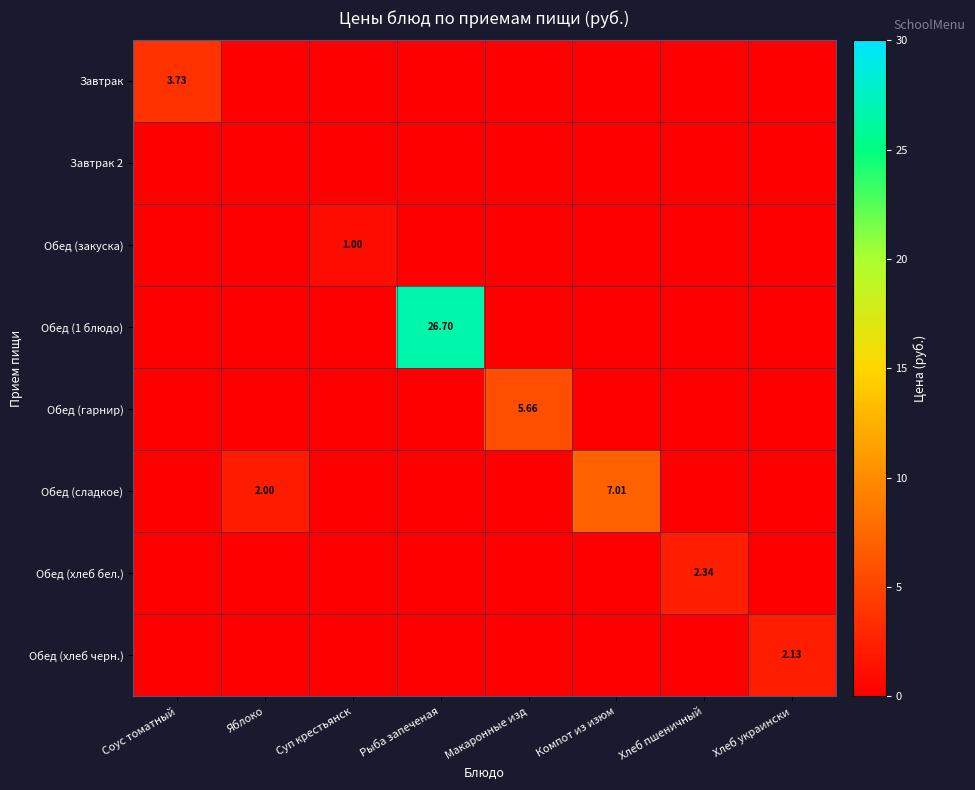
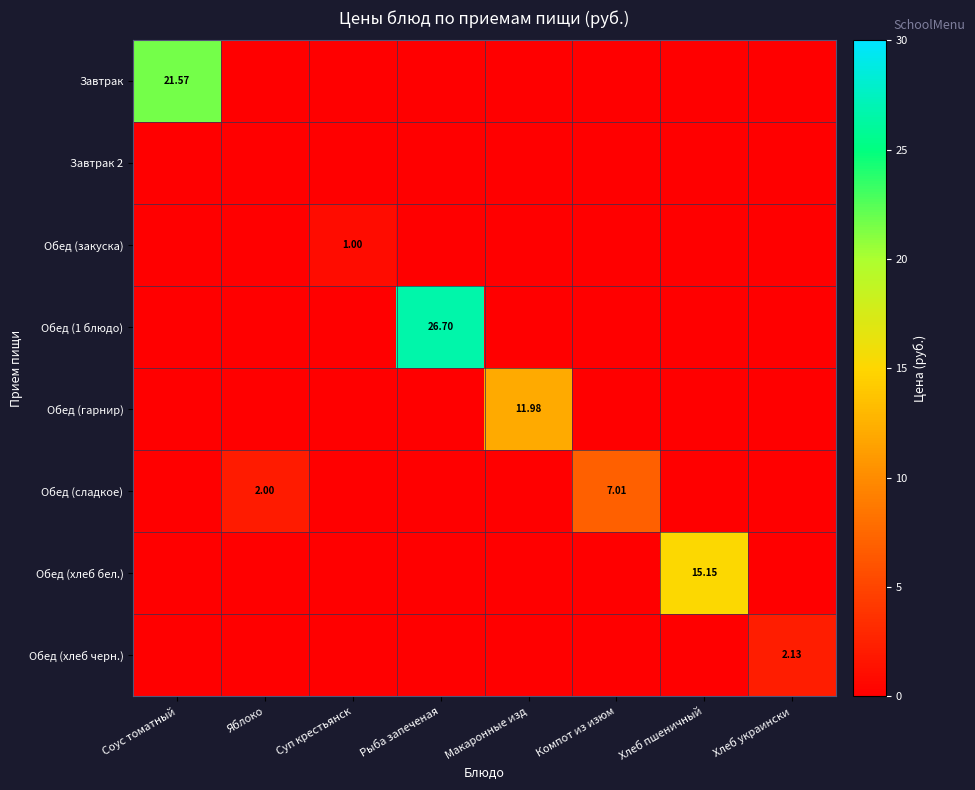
Завтрак, Соус томатный: 3.73 -> 21.57
Обед (гарнир), Макаронные изд: 5.66 -> 11.98
Обед (хлеб бел.), Хлеб пшеничный: 2.34 -> 15.15
